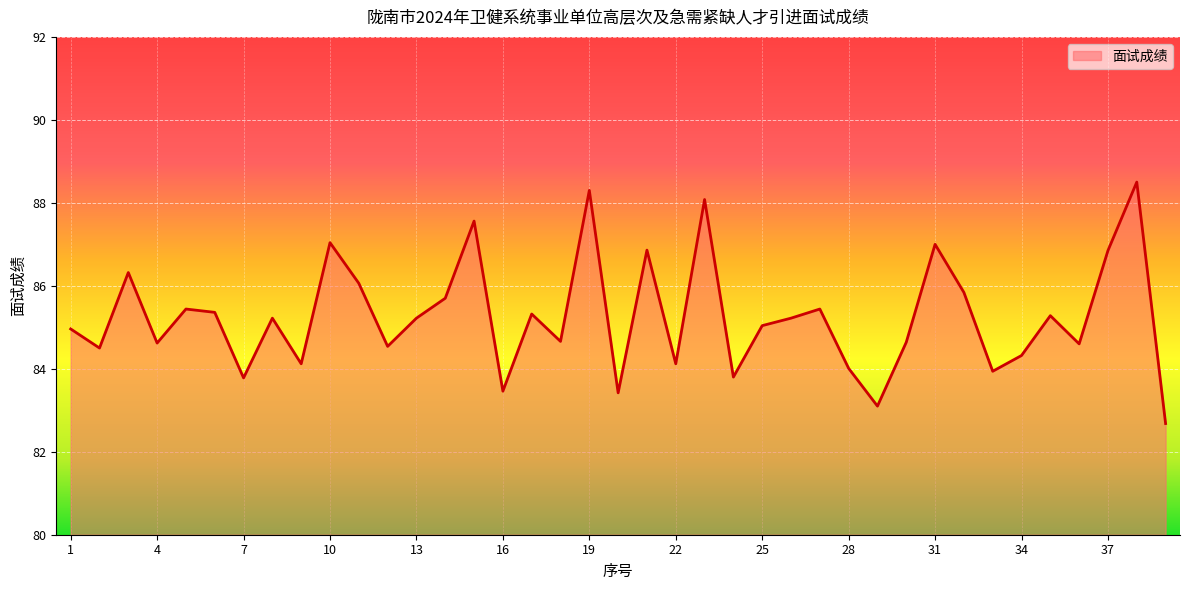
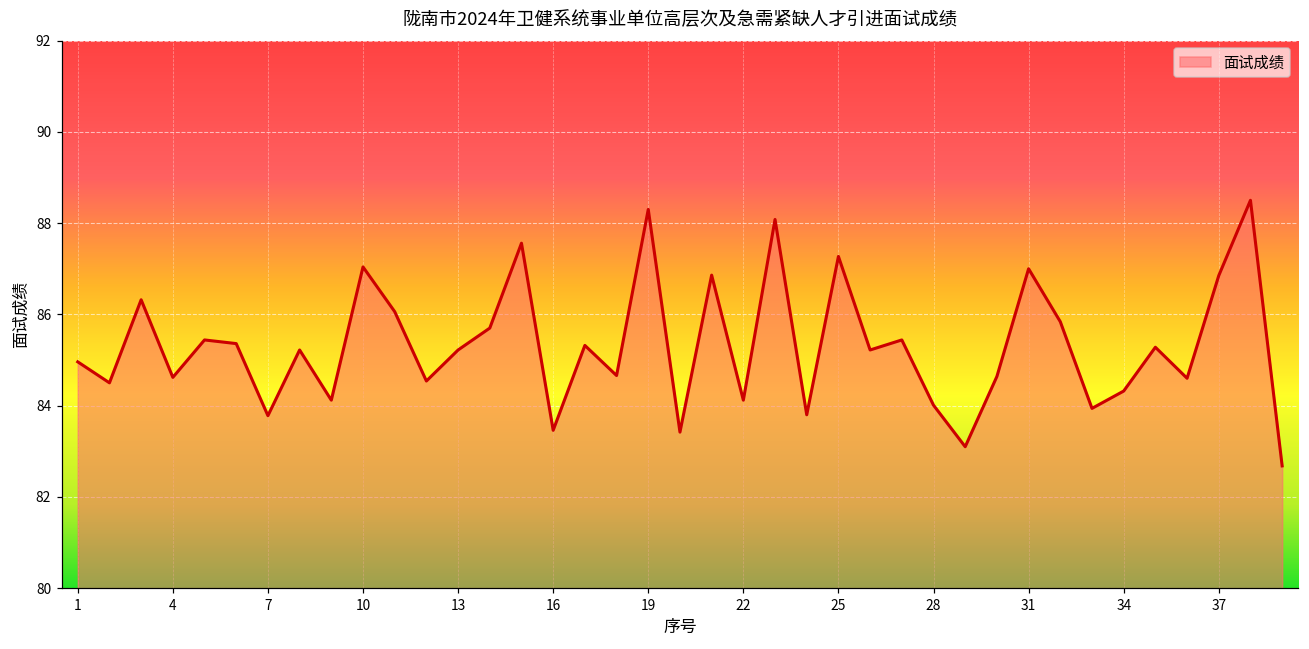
25: 85.0 -> 87.3
